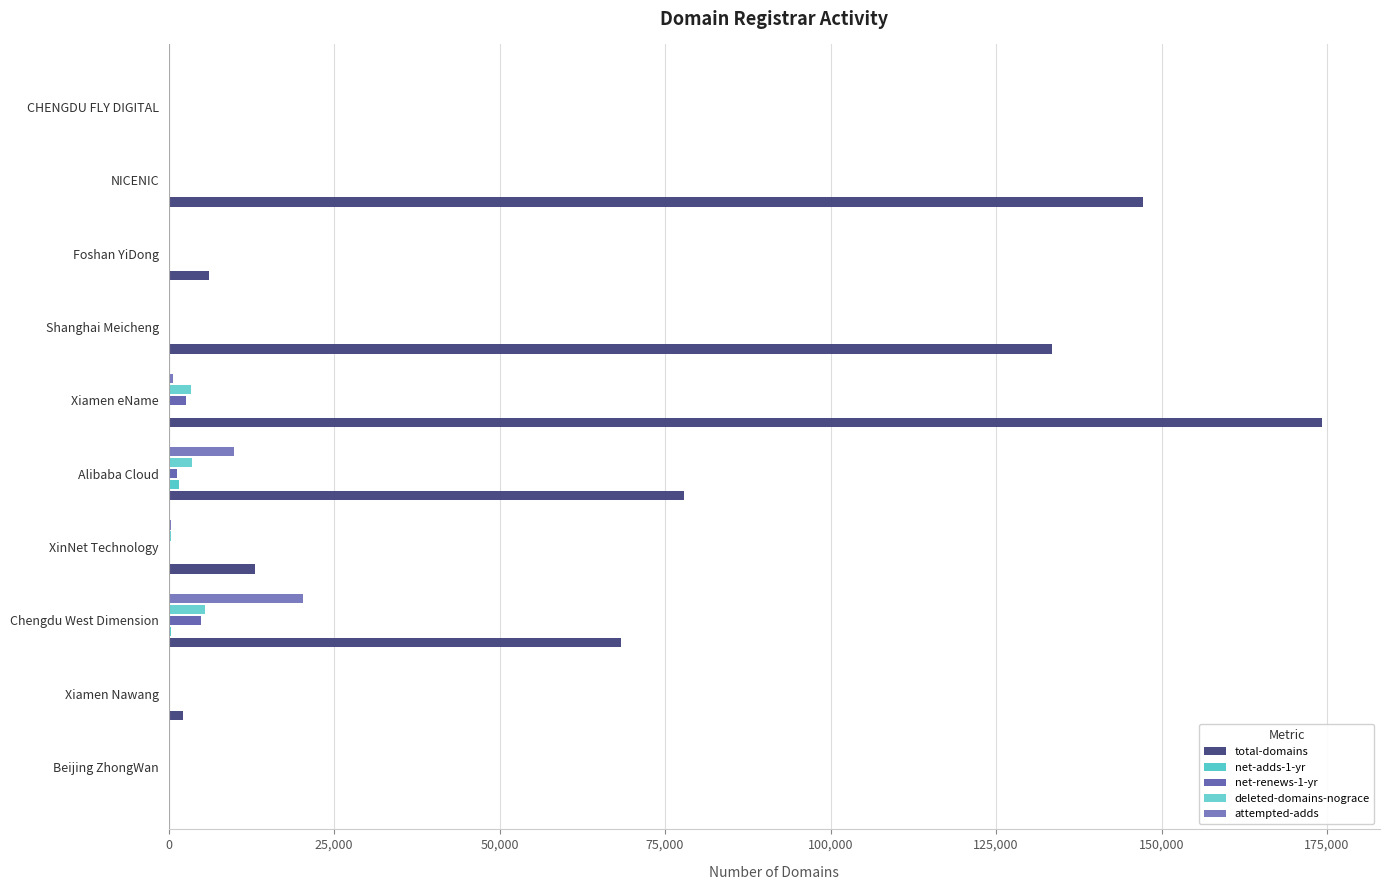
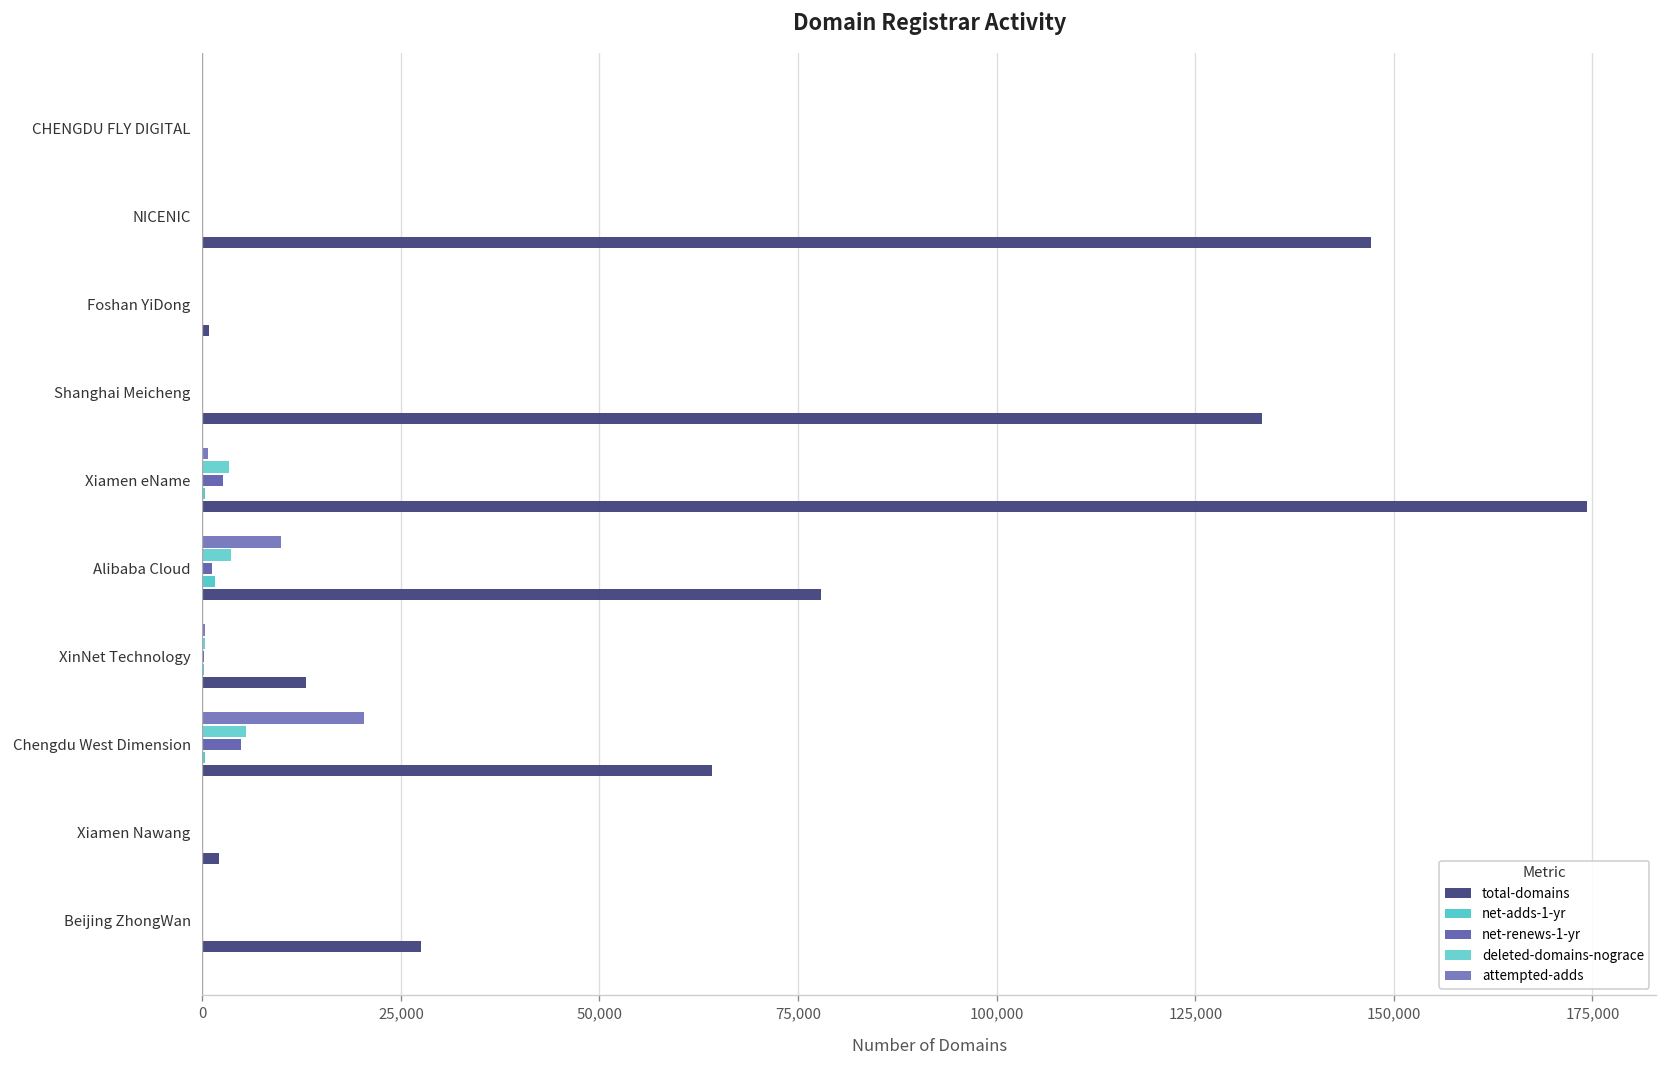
total-domains, Foshan YiDong: 6,000 -> 1,000
total-domains, Chengdu West Dimension: 68,000 -> 64,000
total-domains, Beijing ZhongWan: 0 -> 28,000
